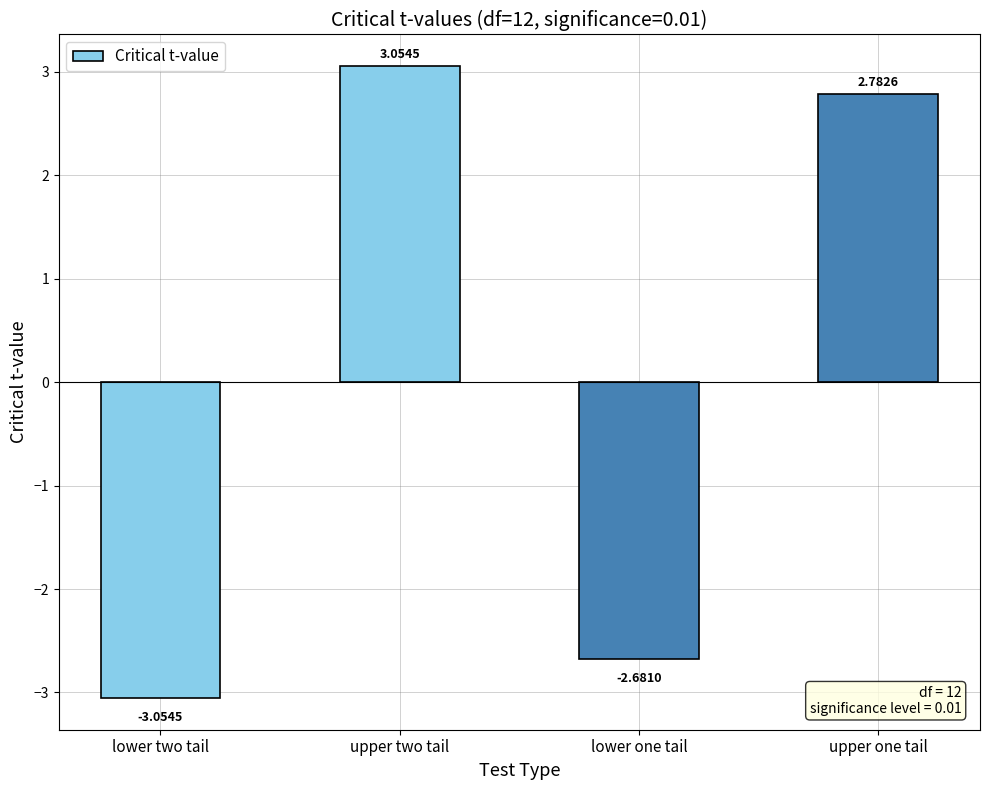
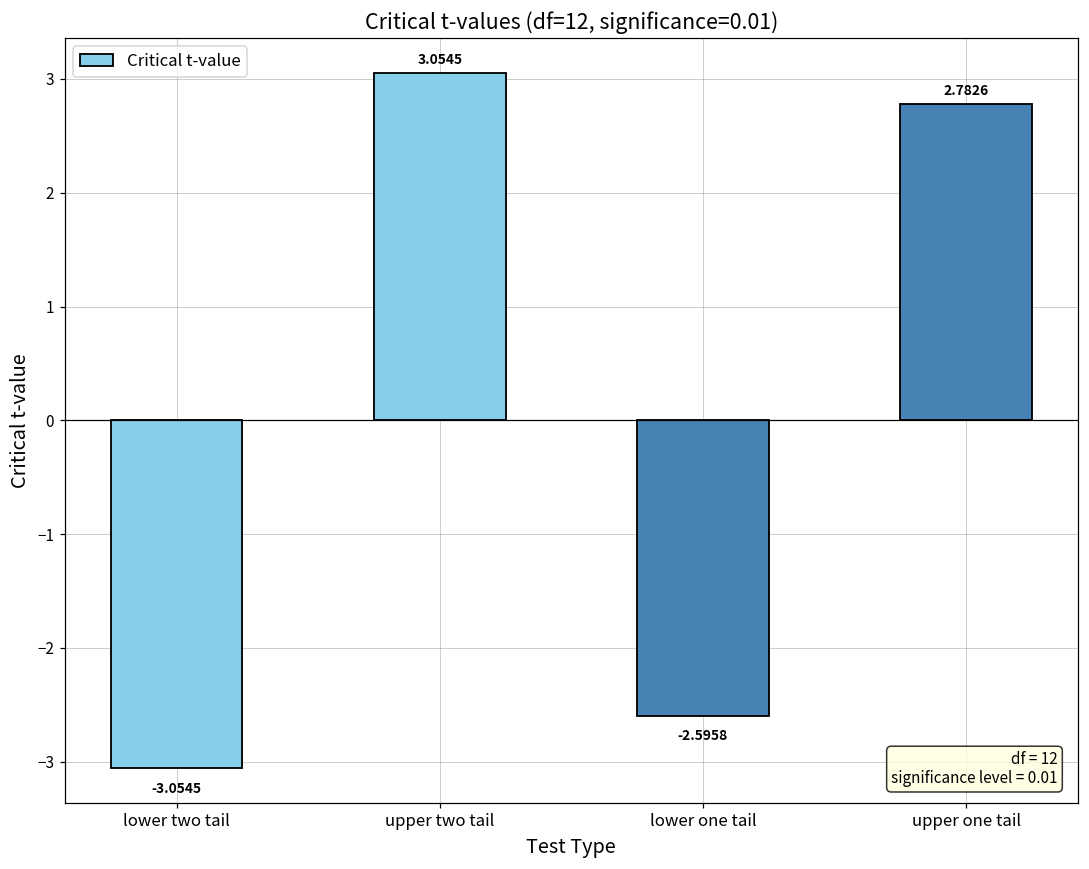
lower one tail: -2.6810 -> -2.5958
